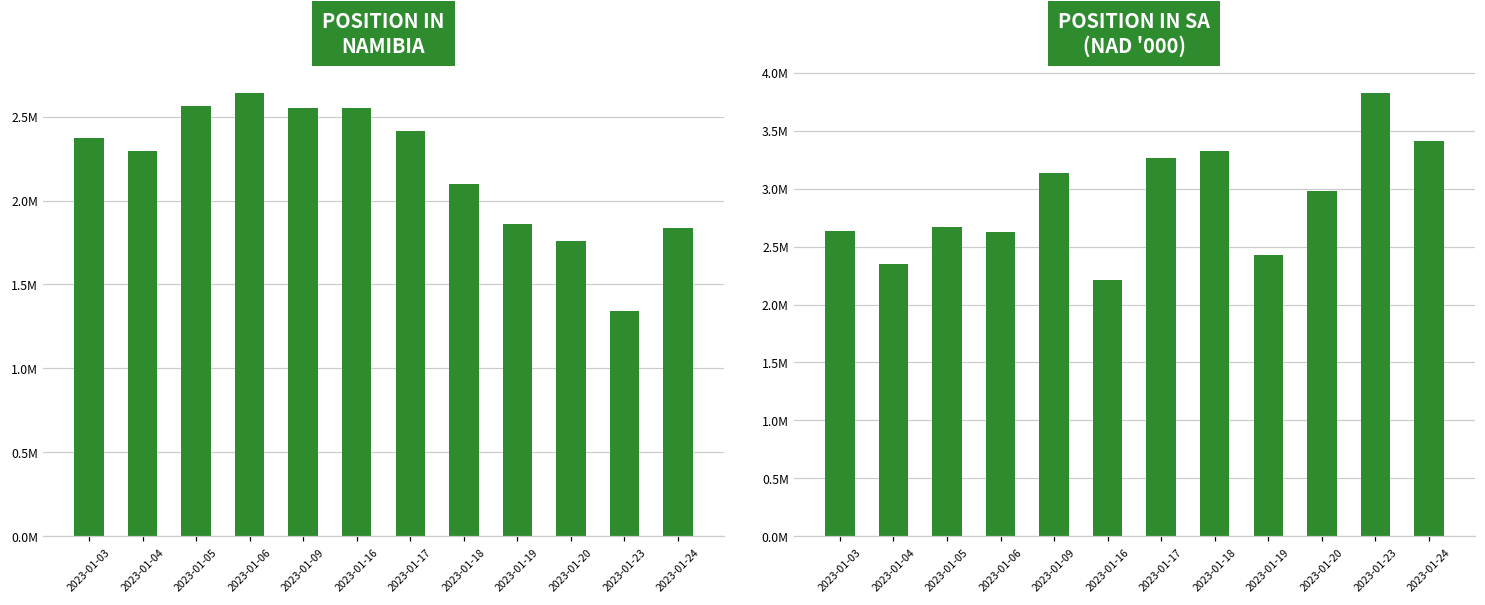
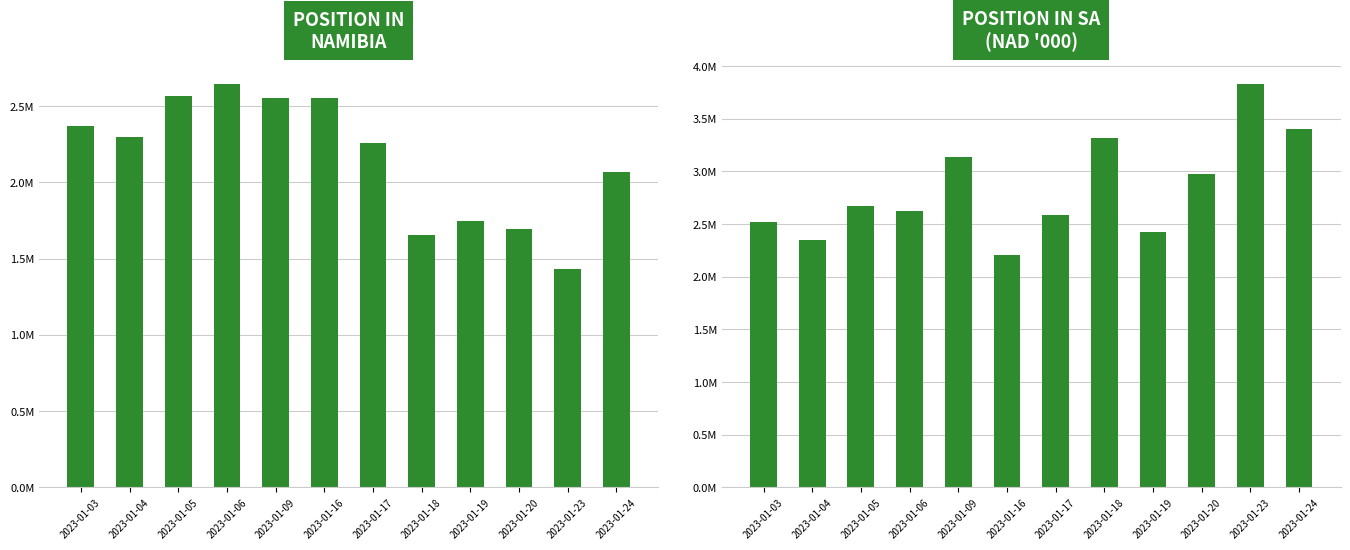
POSITION IN NAMIBIA, 2023-01-17: 2410000 -> 2260000
POSITION IN NAMIBIA, 2023-01-18: 2100000 -> 1660000
POSITION IN NAMIBIA, 2023-01-19: 1860000 -> 1750000
POSITION IN NAMIBIA, 2023-01-20: 1760000 -> 1690000
POSITION IN NAMIBIA, 2023-01-23: 1340000 -> 1430000
POSITION IN NAMIBIA, 2023-01-24: 1840000 -> 2070000
POSITION IN SA (NAD '000), 2023-01-03: 2640000 -> 2520000
POSITION IN SA (NAD '000), 2023-01-17: 3260000 -> 2580000
